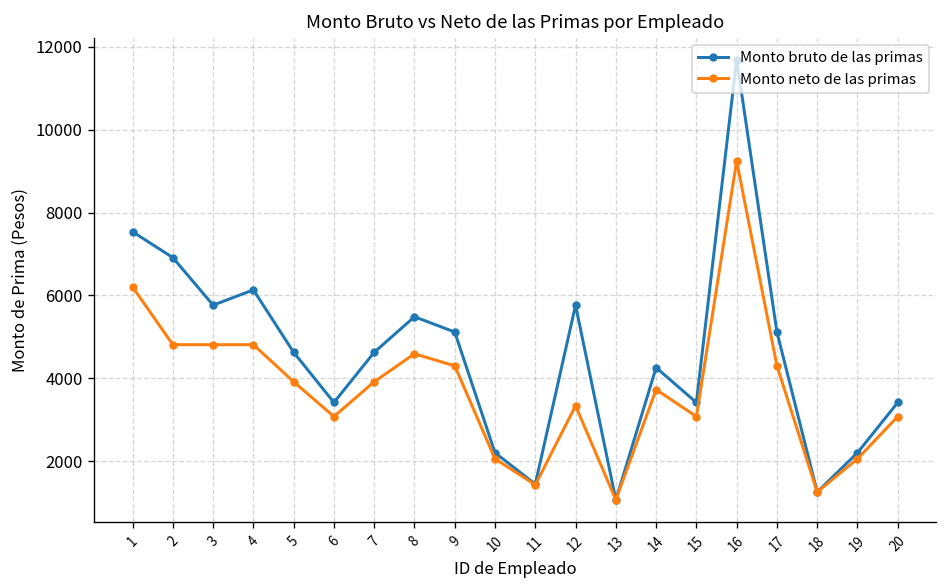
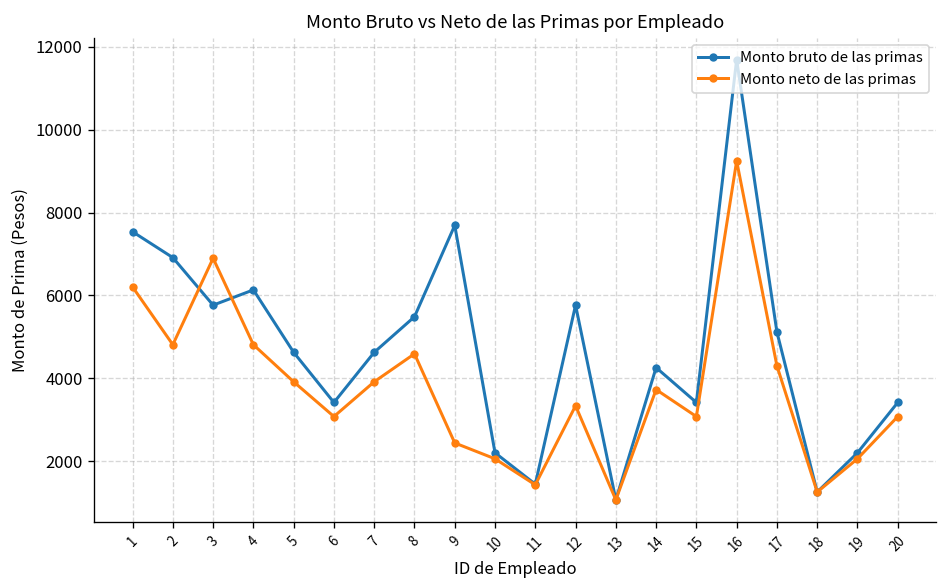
Monto neto de las primas, 3: 4800 -> 6900
Monto bruto de las primas, 9: 5100 -> 7700
Monto neto de las primas, 9: 4300 -> 2400
